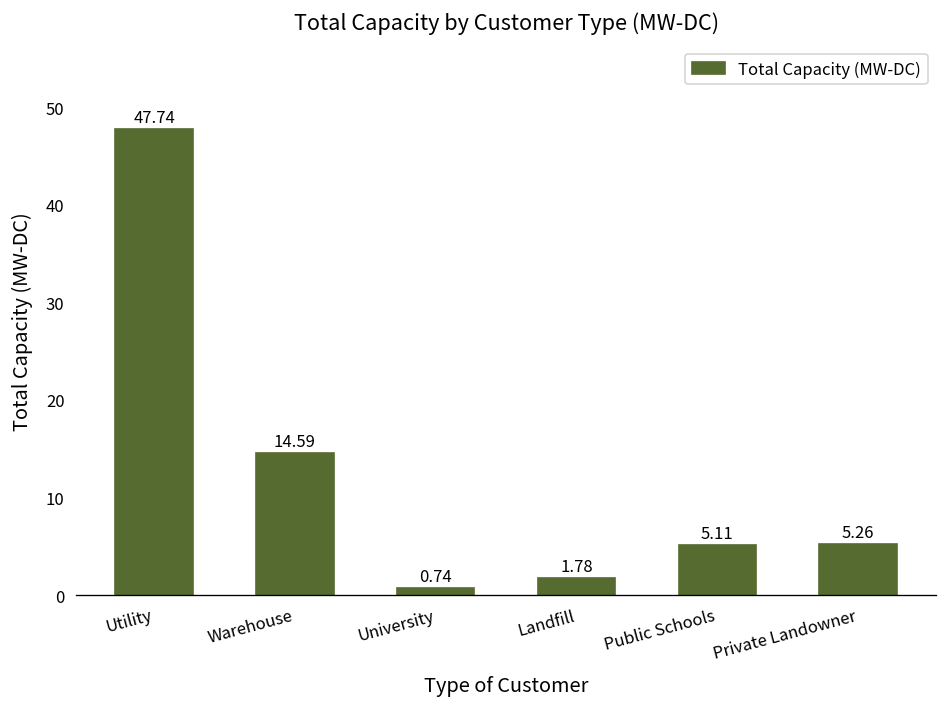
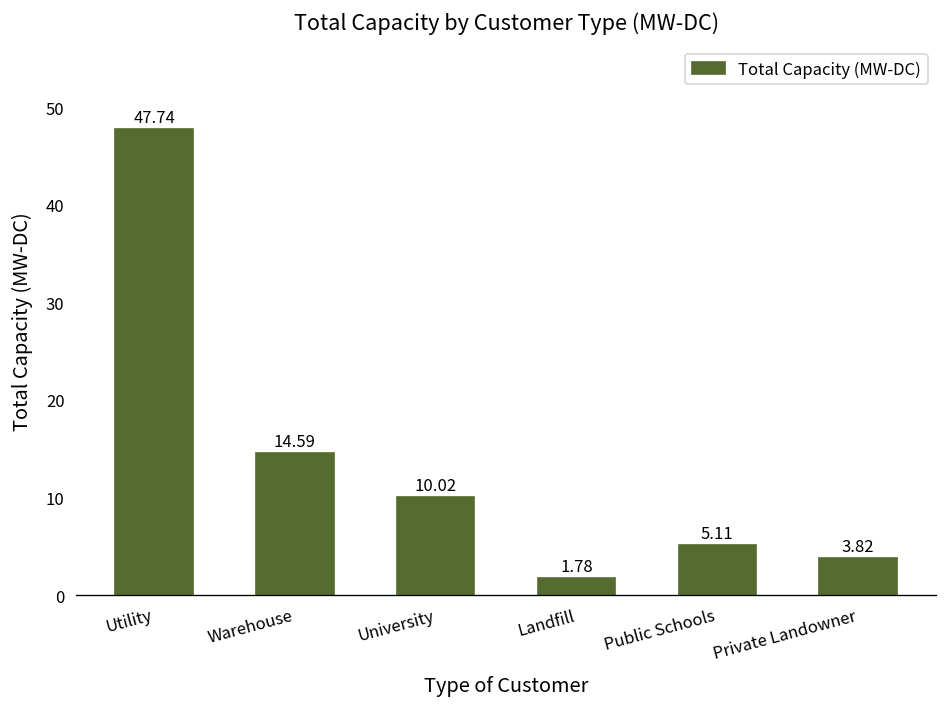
University: 0.74 -> 10.02
Private Landowner: 5.26 -> 3.82
